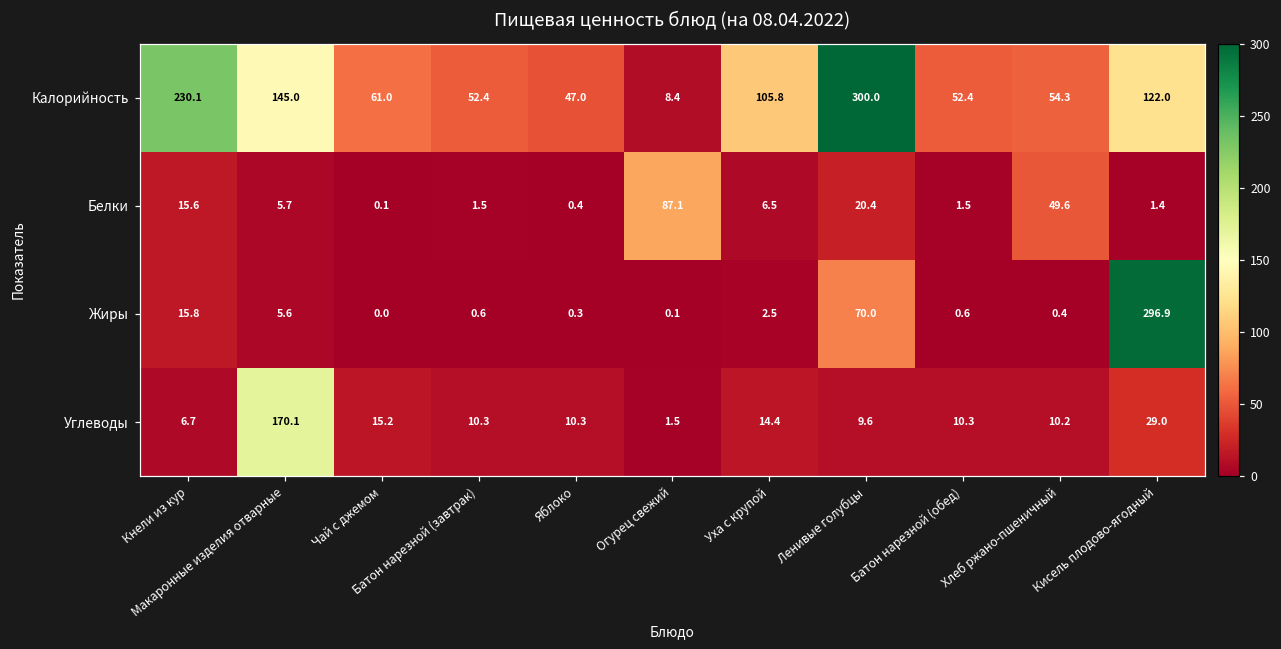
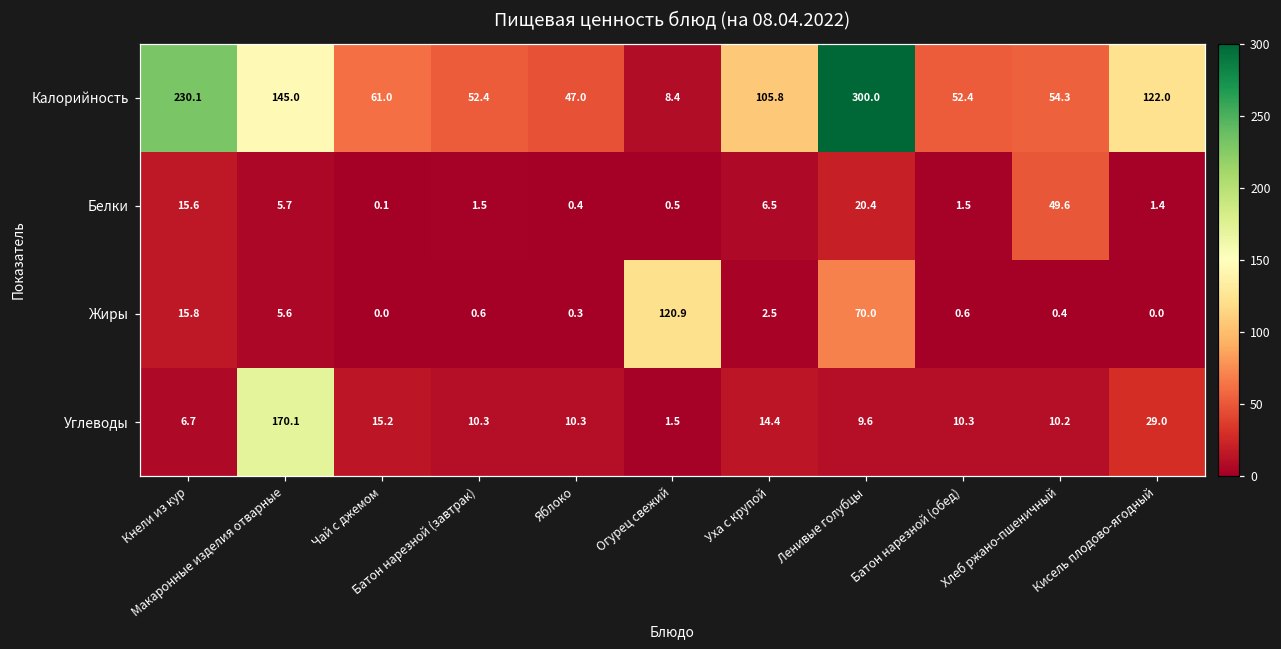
Белки, Огурец свежий: 87.1 -> 0.5
Жиры, Огурец свежий: 0.1 -> 120.9
Жиры, Кисель плодово-ягодный: 296.9 -> 0.0
